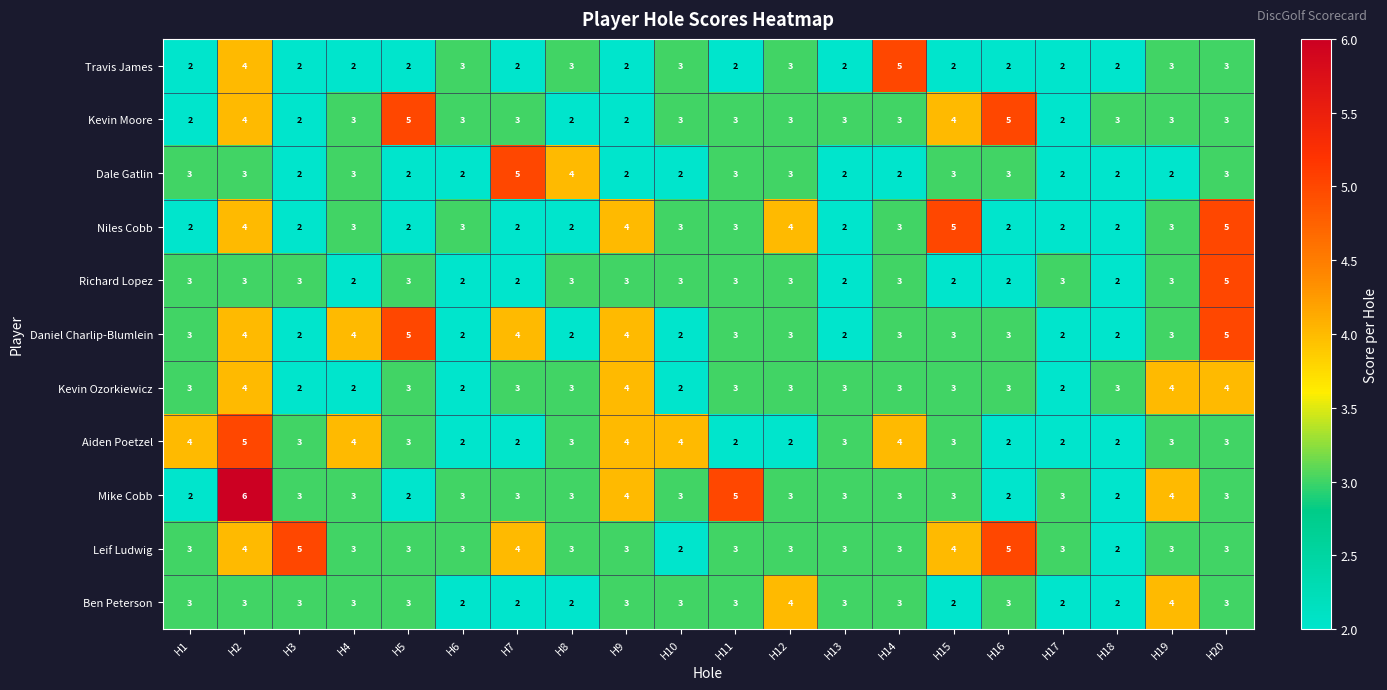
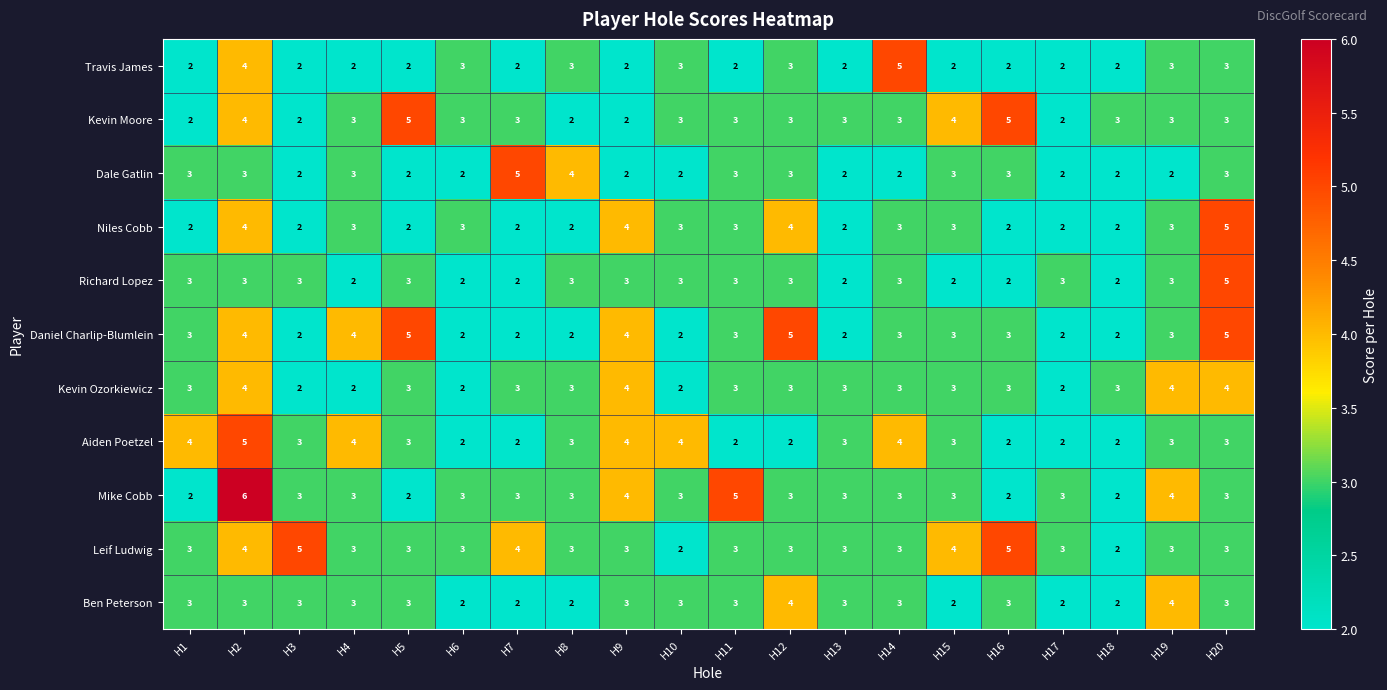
Niles Cobb, H15: 5 -> 3
Daniel Charlip-Blumlein, H7: 4 -> 2
Daniel Charlip-Blumlein, H12: 3 -> 5
